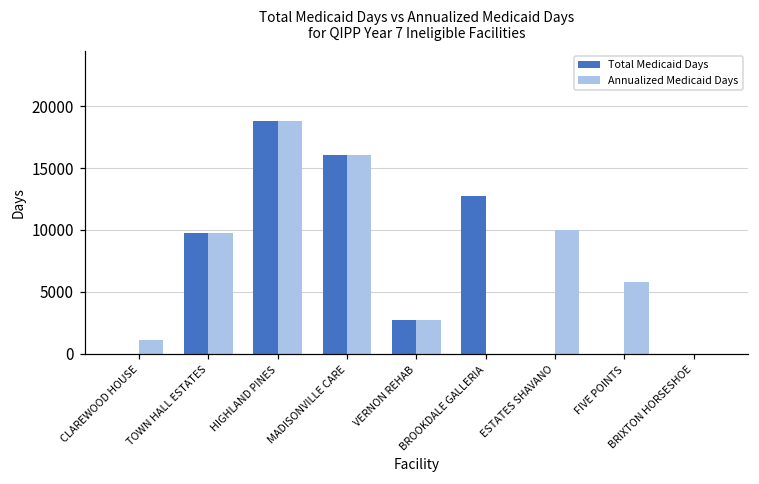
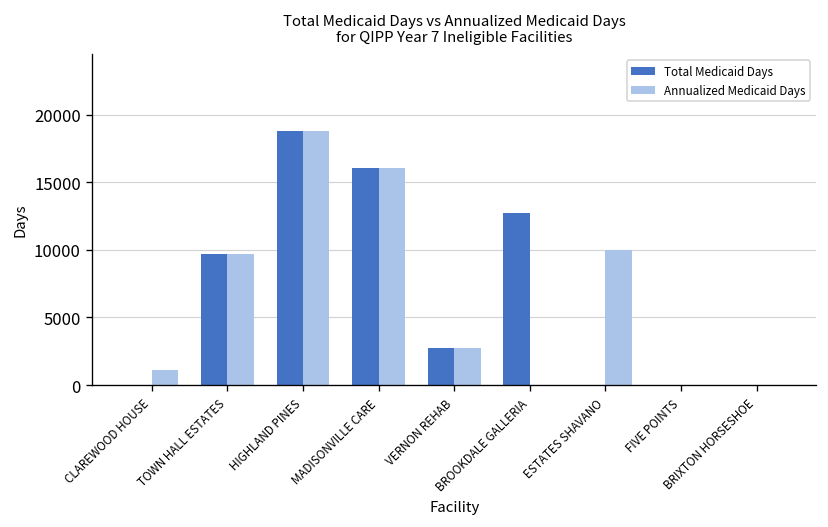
Annualized Medicaid Days, FIVE POINTS: 5800 -> 0
